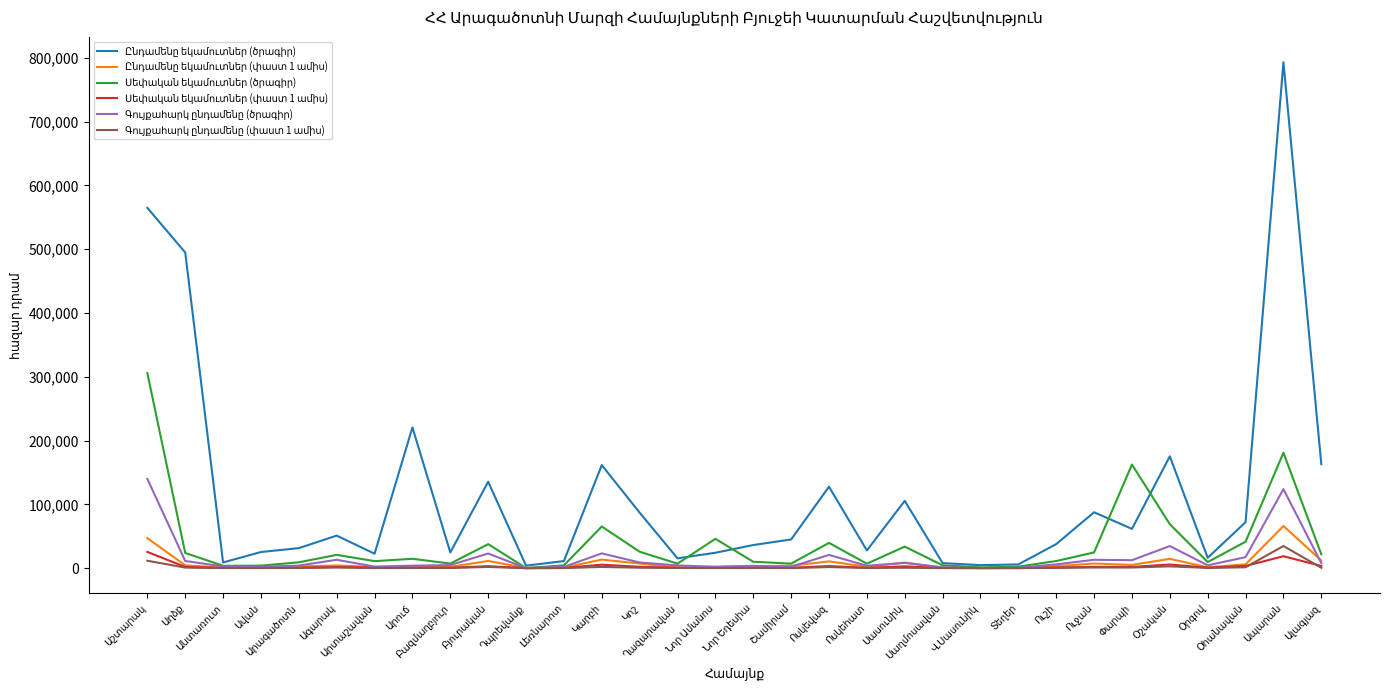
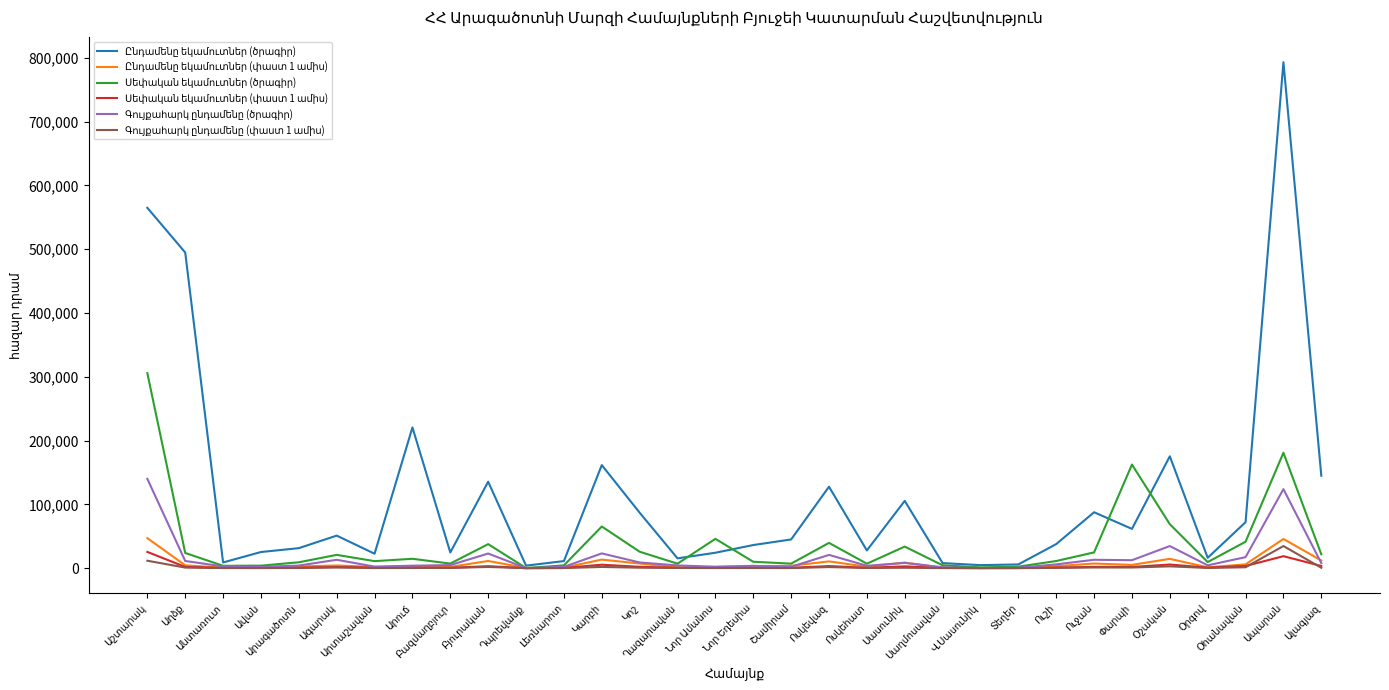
Ընդամենը եկամուտներ (փաստ 1 ամիս), Ապարան: 70,000 -> 50,000
Ընդամենը եկամուտներ (ծրագիր), Ալագյազ: 160,000 -> 140,000
